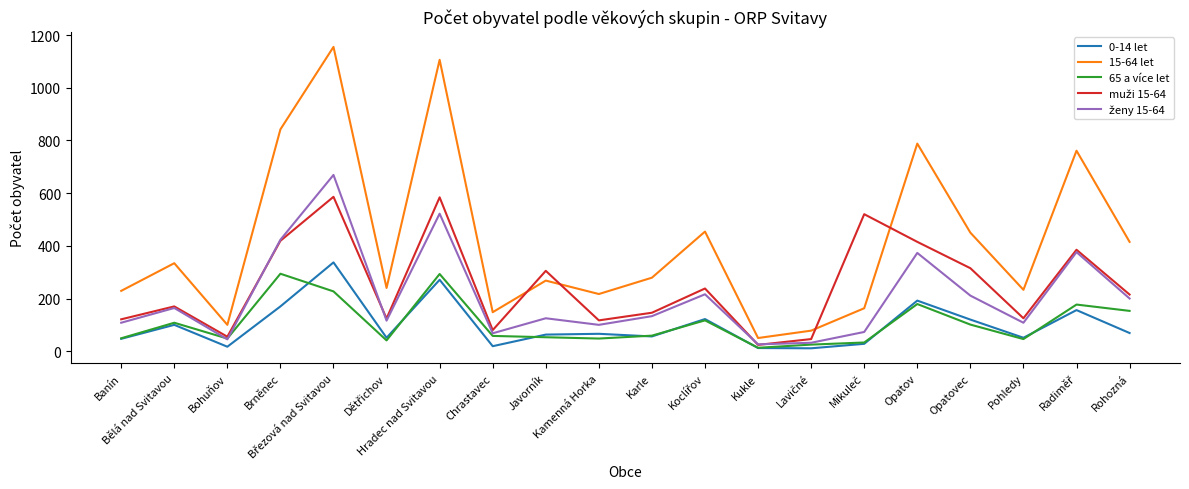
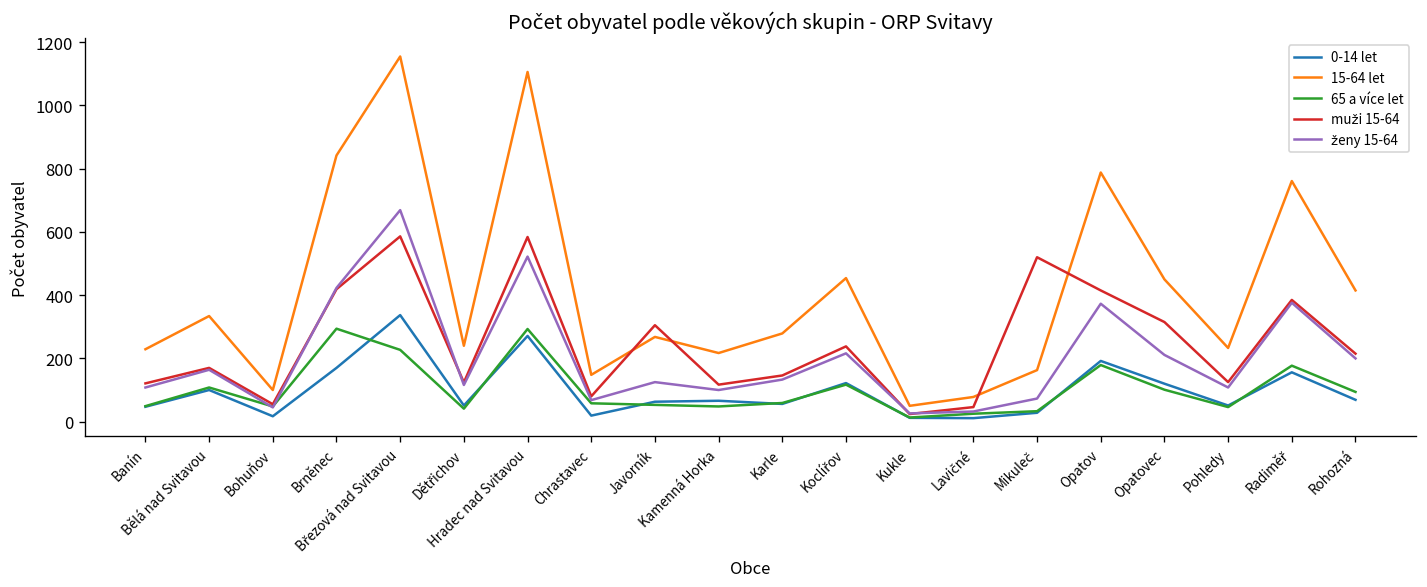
65 a více let, Rohozná: 150 -> 90
